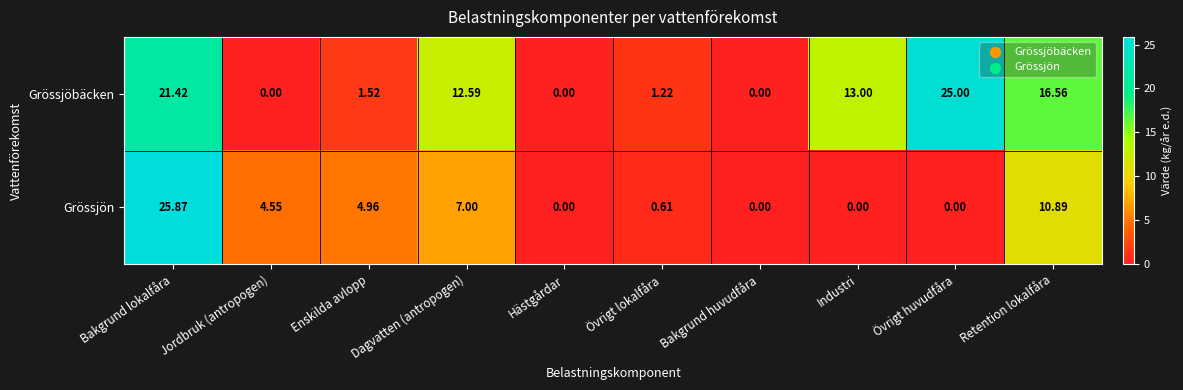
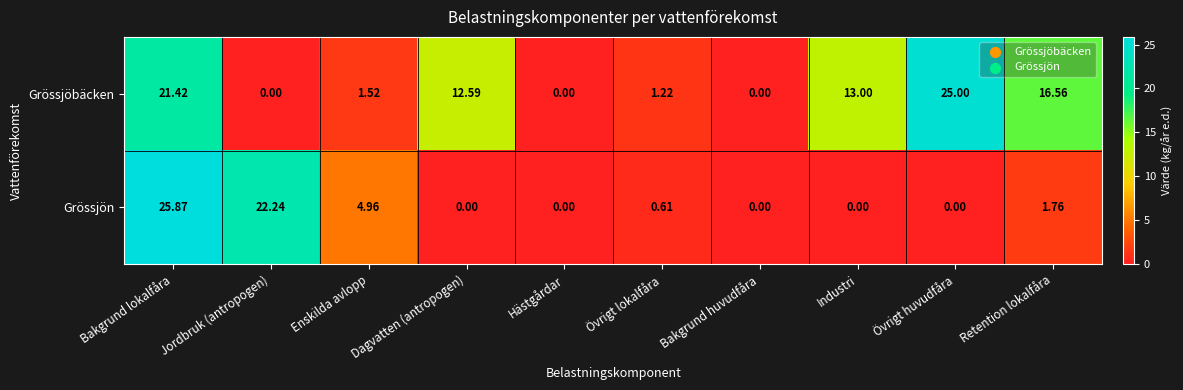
Grössjön, Jordbruk (antropogen): 4.55 -> 22.24
Grössjön, Dagvatten (antropogen): 7.00 -> 0.00
Grössjön, Retention lokalfåra: 10.89 -> 1.76
